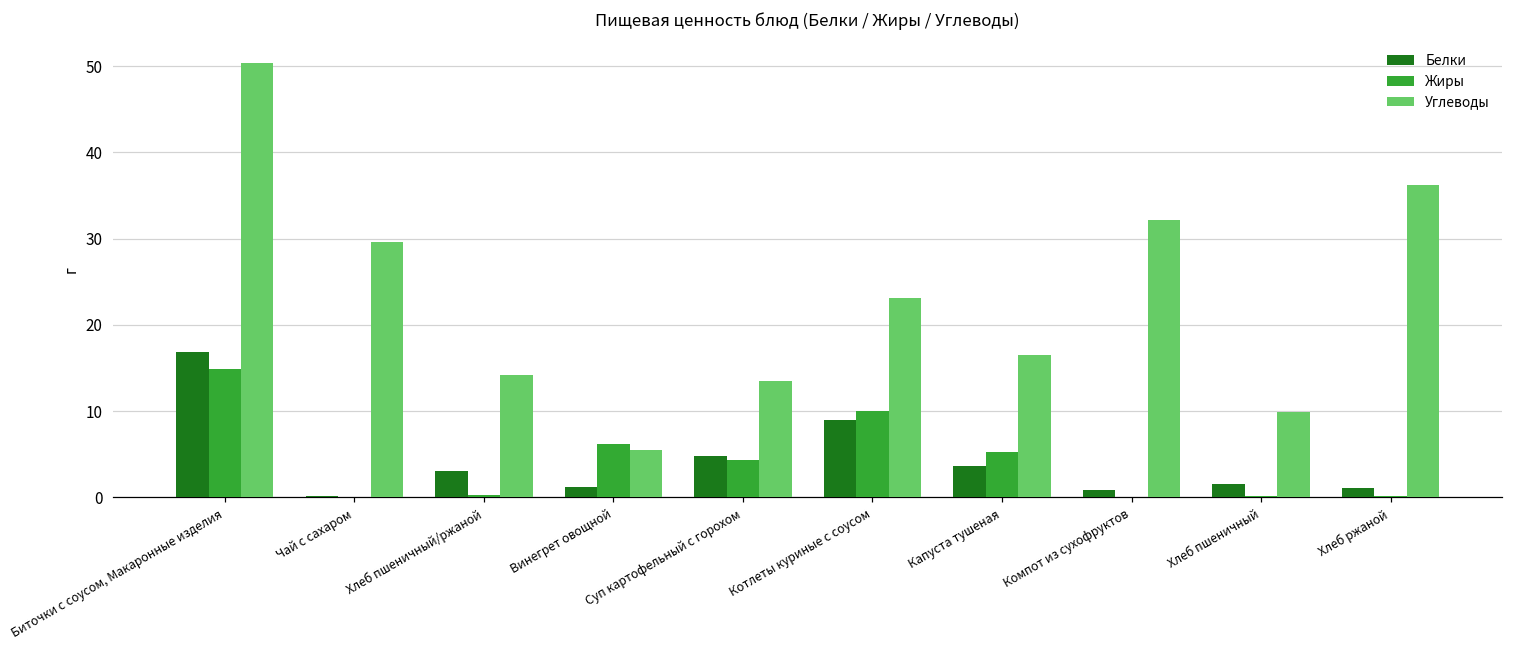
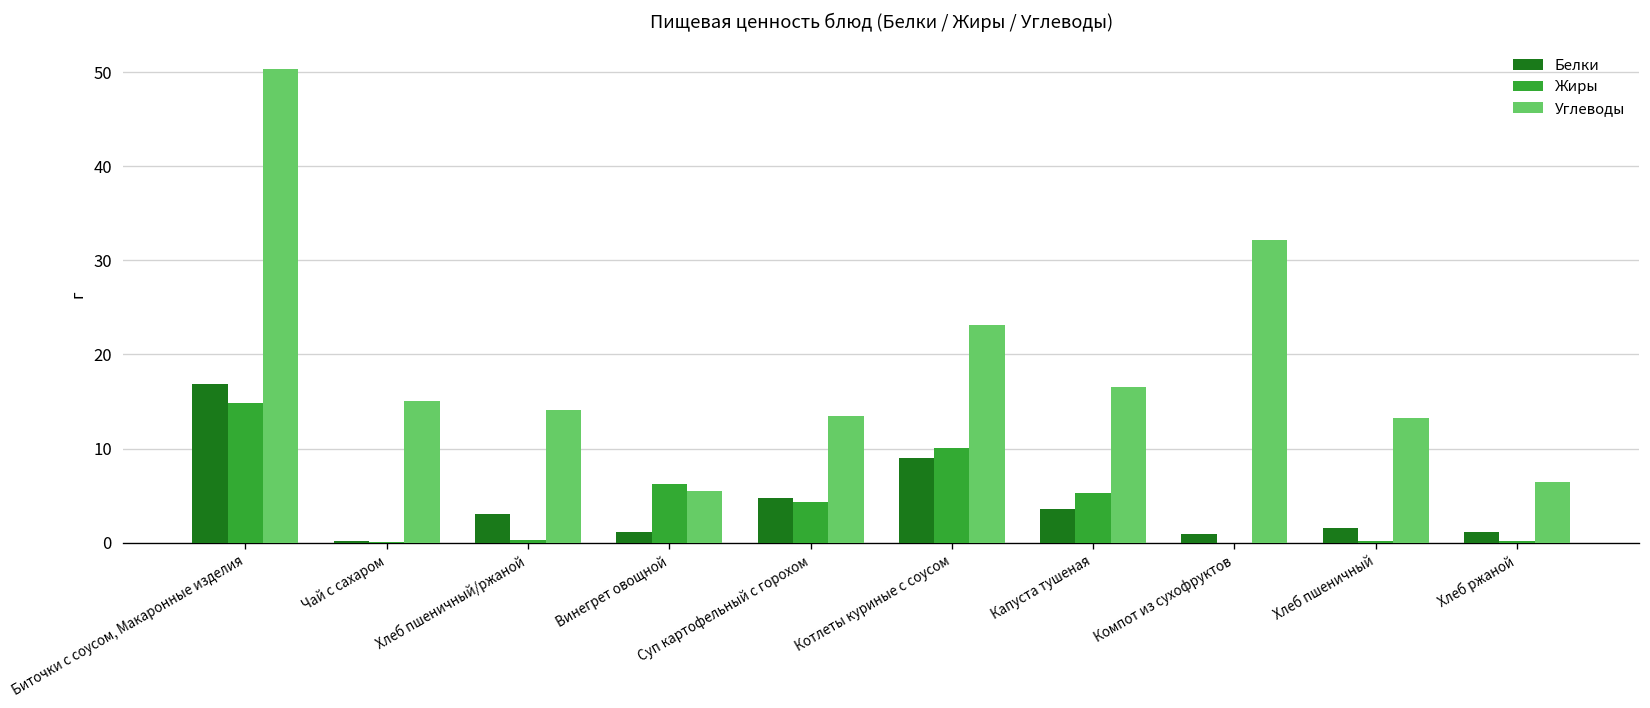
Углеводы, Чай с сахаром: 30 -> 15
Углеводы, Хлеб пшеничный: 10 -> 13
Углеводы, Хлеб ржаной: 36 -> 6
